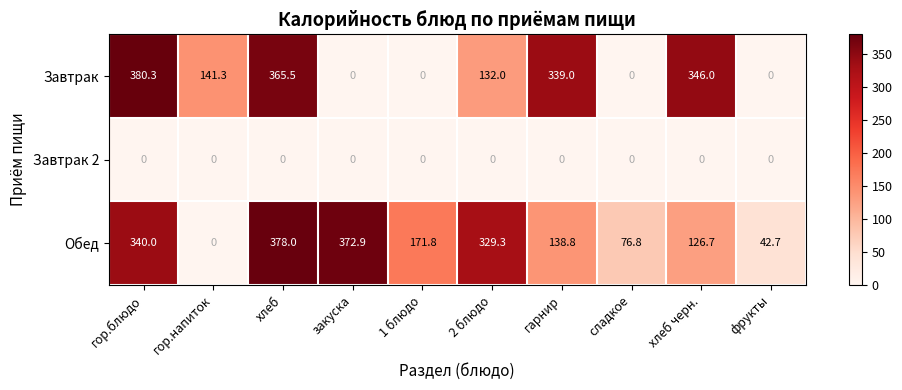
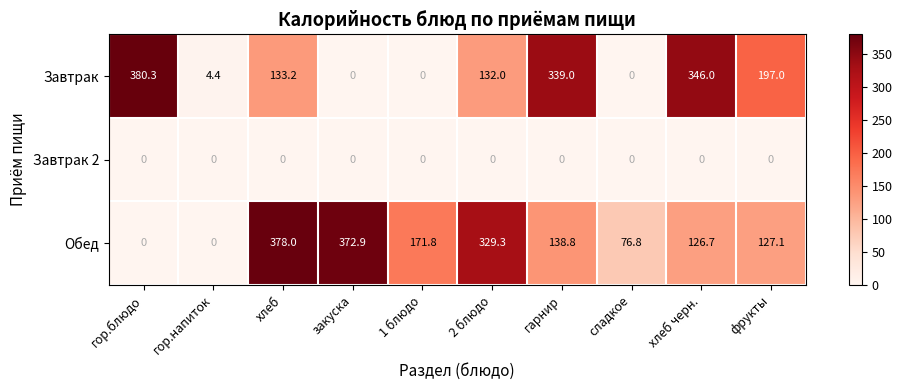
Завтрак, гор.напиток: 141.3 -> 4.4
Завтрак, хлеб: 365.5 -> 133.2
Завтрак, фрукты: 0 -> 197.0
Обед, гор.блюдо: 340.0 -> 0
Обед, фрукты: 42.7 -> 127.1
